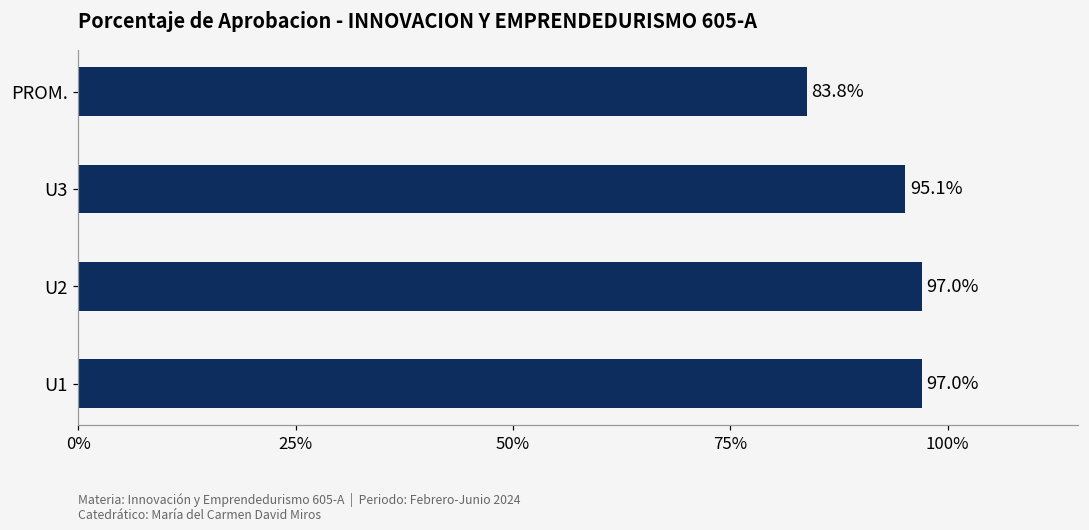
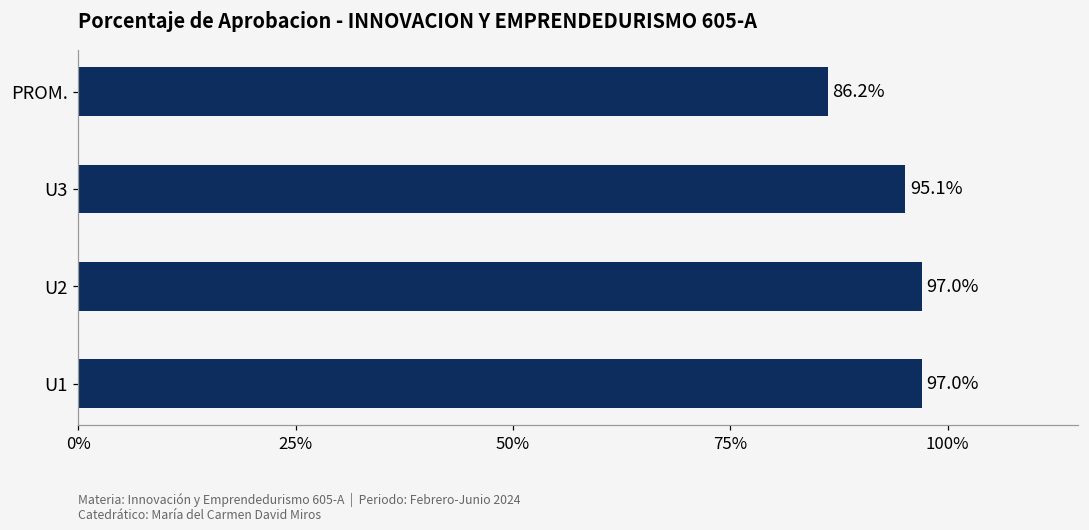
PROM.: 83.8% -> 86.2%
